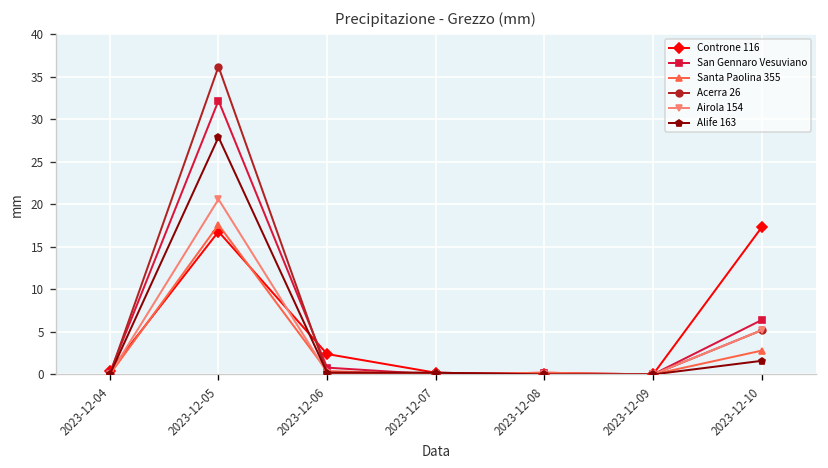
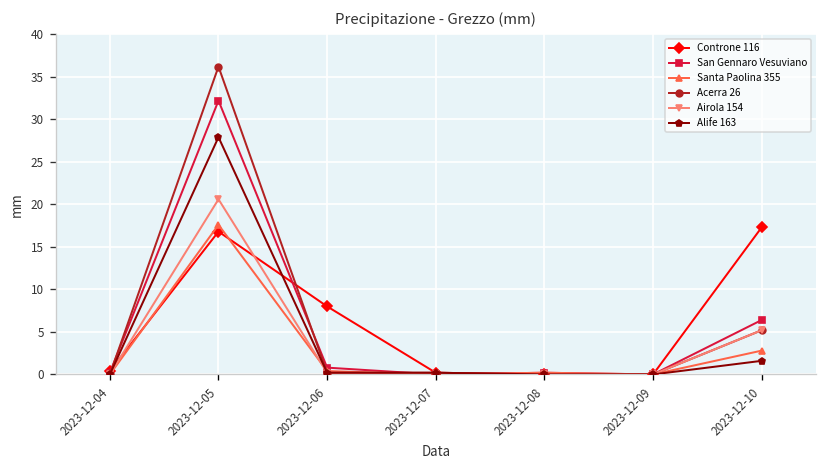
Controne 116, 2023-12-06: 2 -> 8
